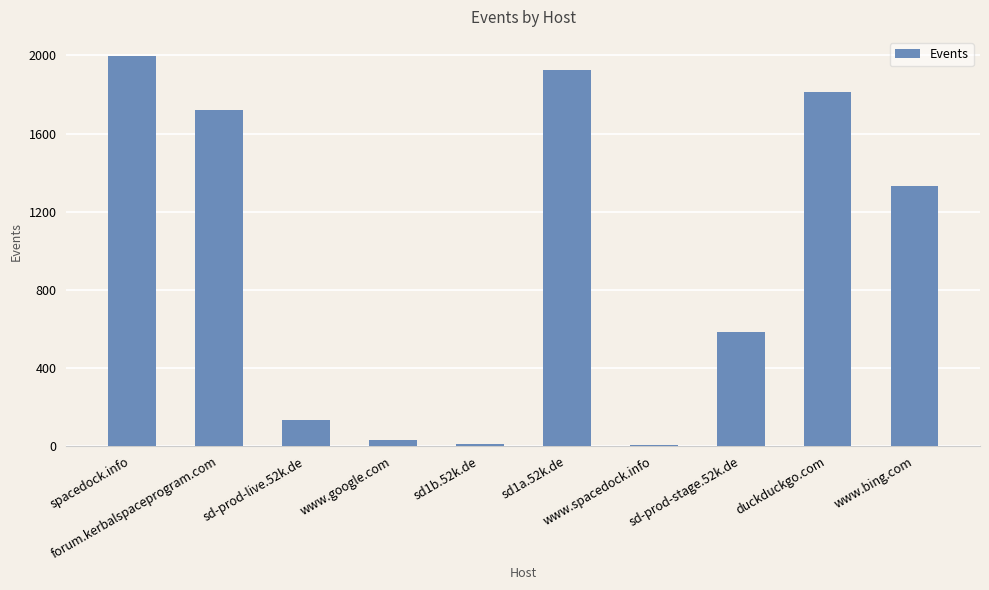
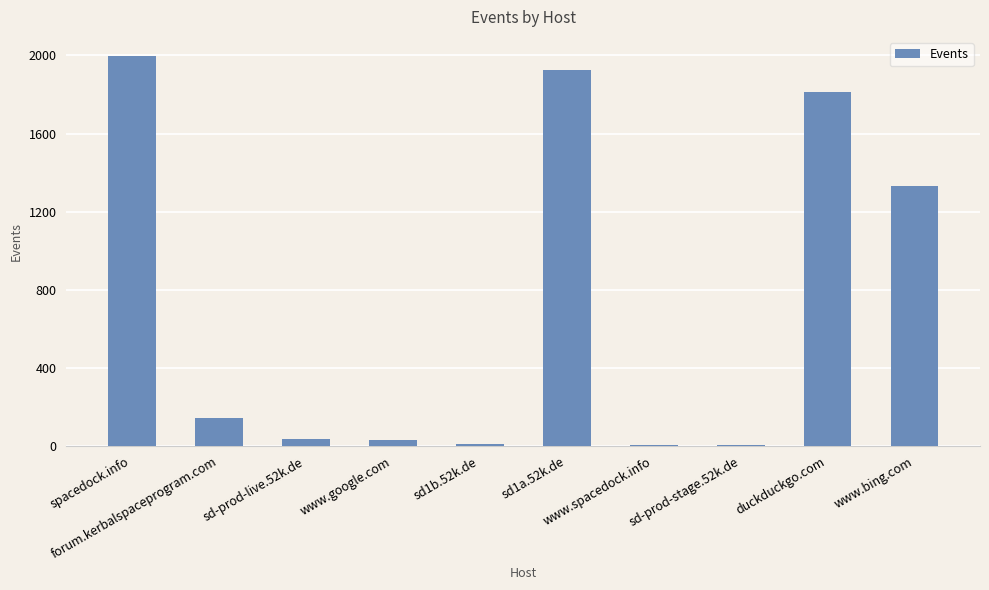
forum.kerbalspaceprogram.com: 1720 -> 140
sd-prod-live.52k.de: 130 -> 40
sd-prod-stage.52k.de: 590 -> 10
